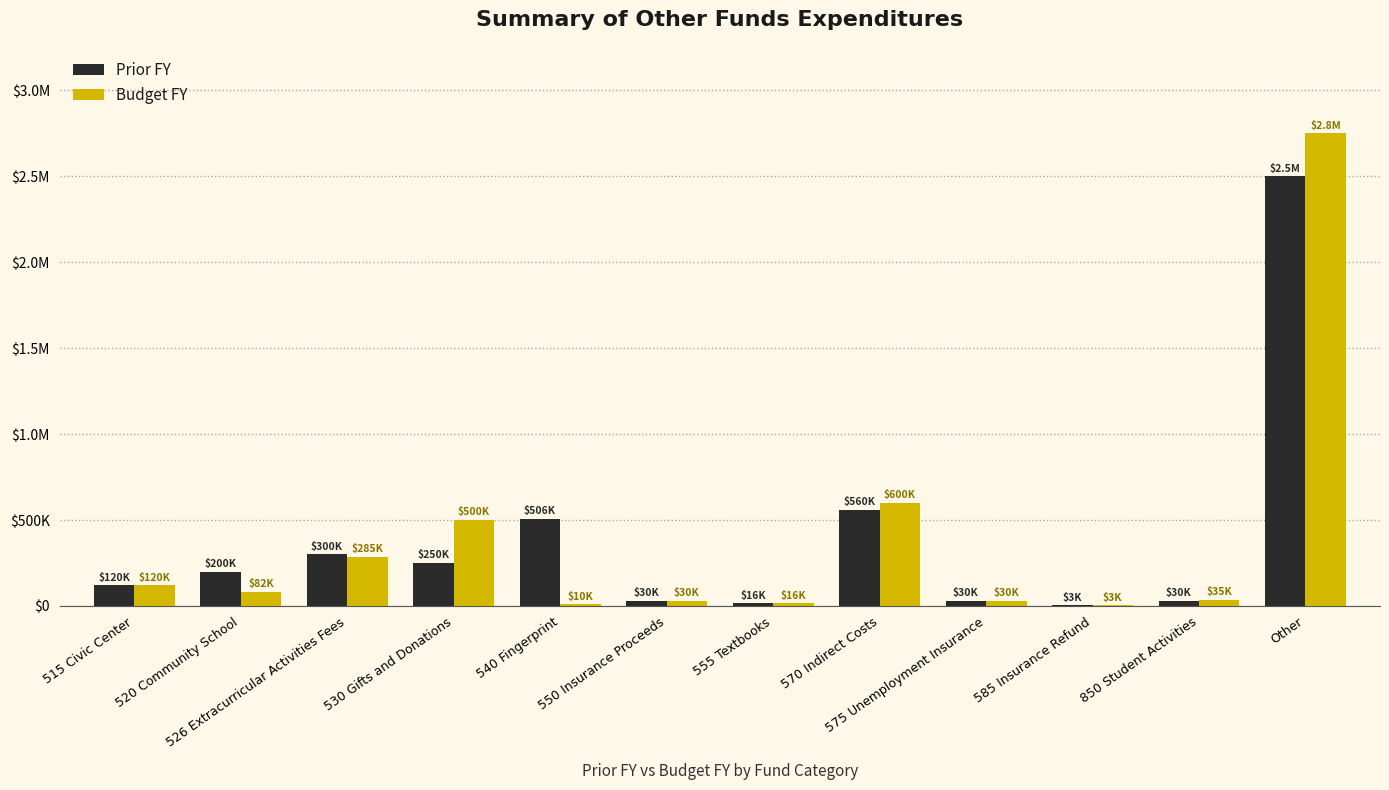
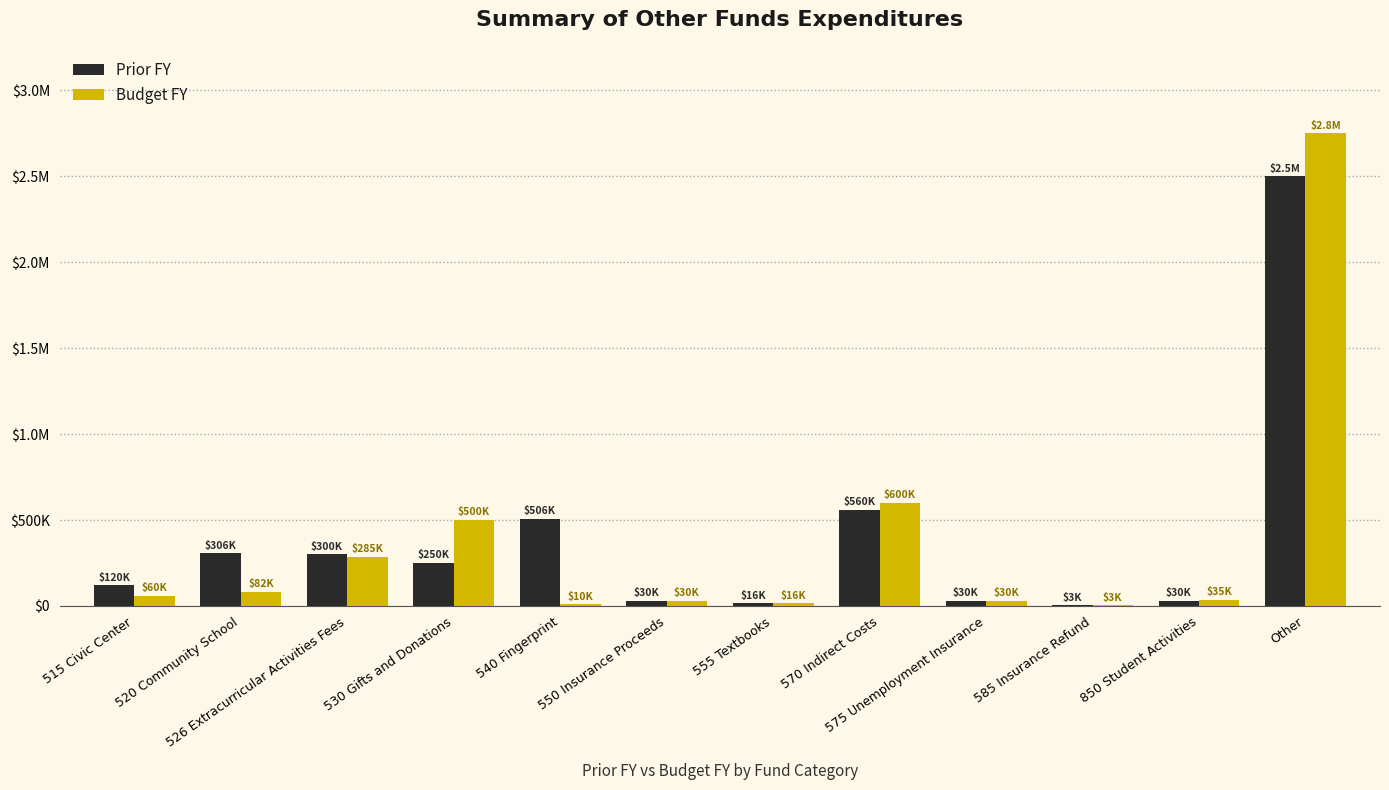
Budget FY, 515 Civic Center: $120K -> $60K
Prior FY, 520 Community School: $200K -> $306K
